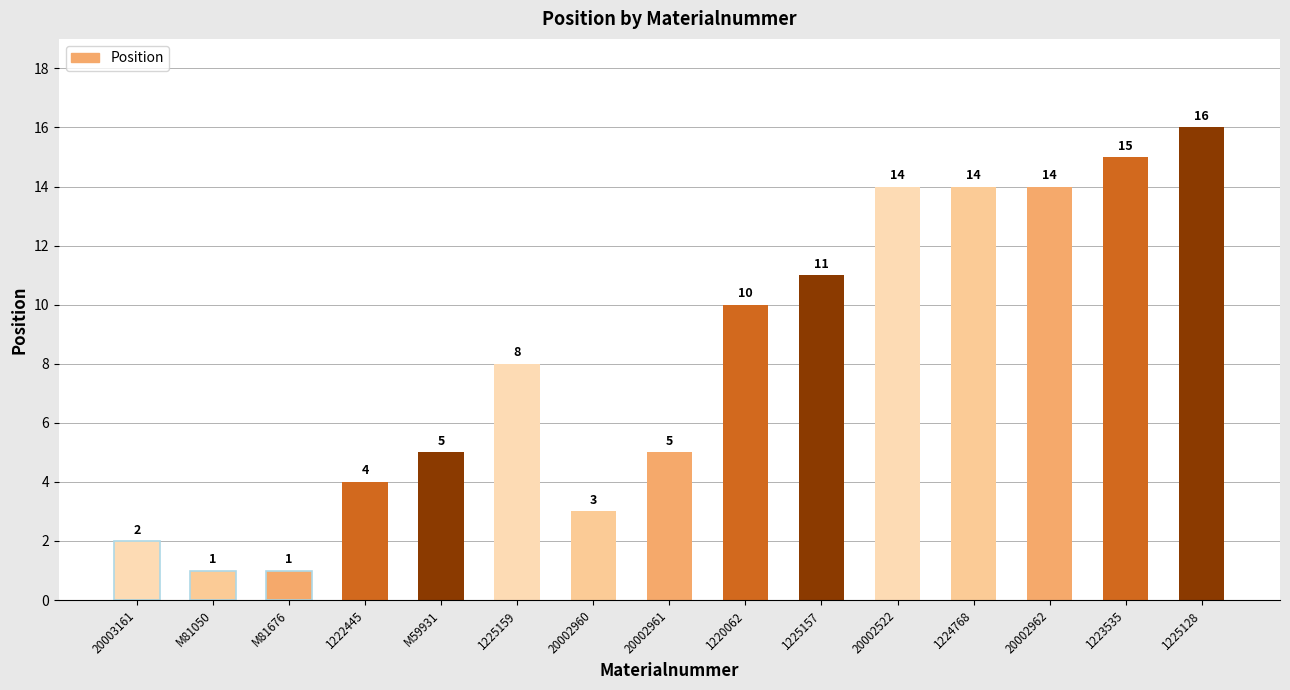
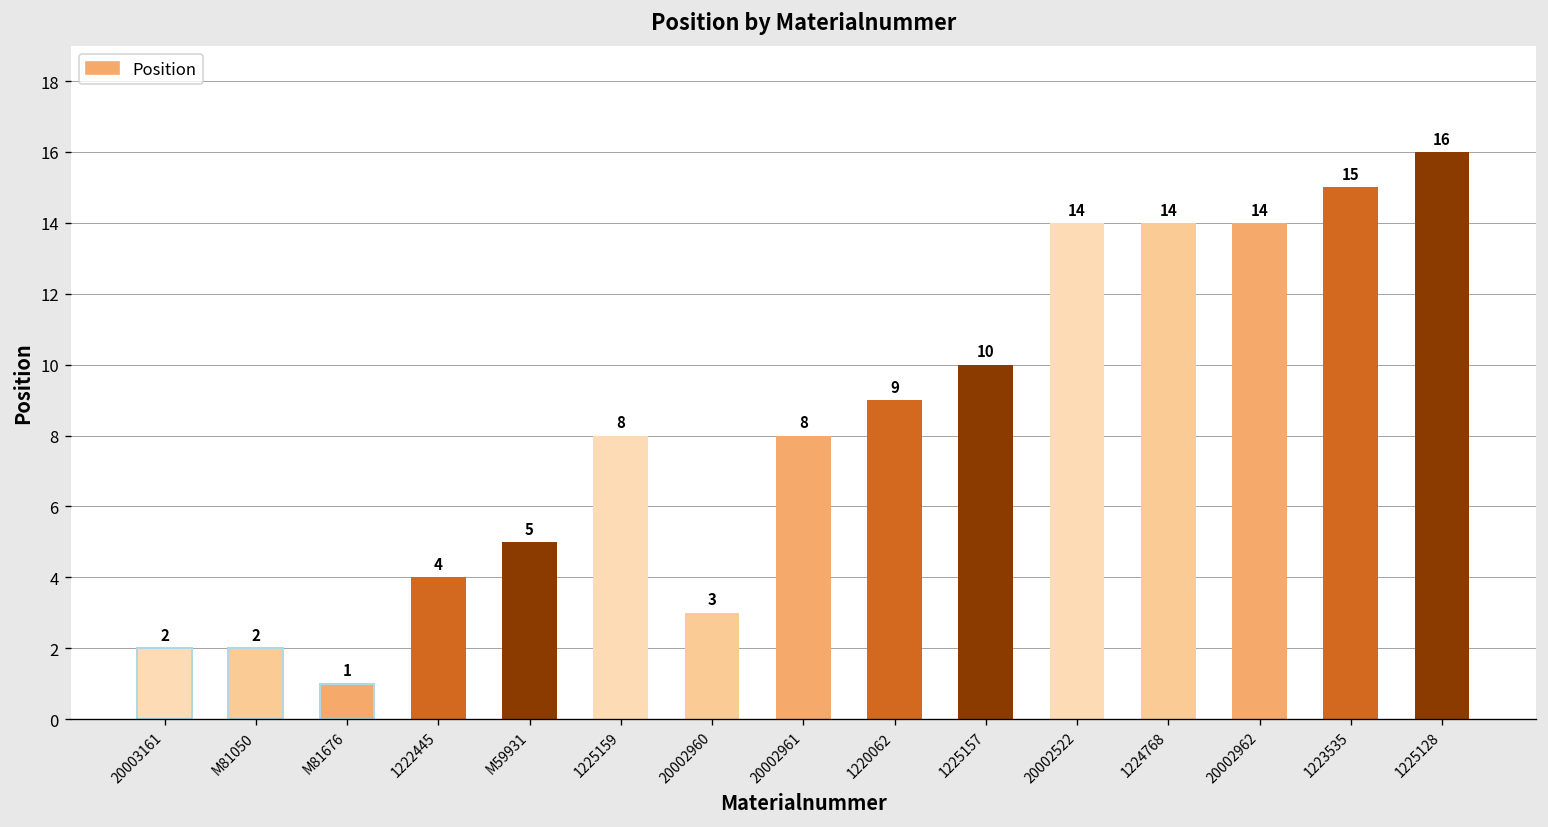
M81050: 1 -> 2
20002961: 5 -> 8
1220062: 10 -> 9
1225157: 11 -> 10
